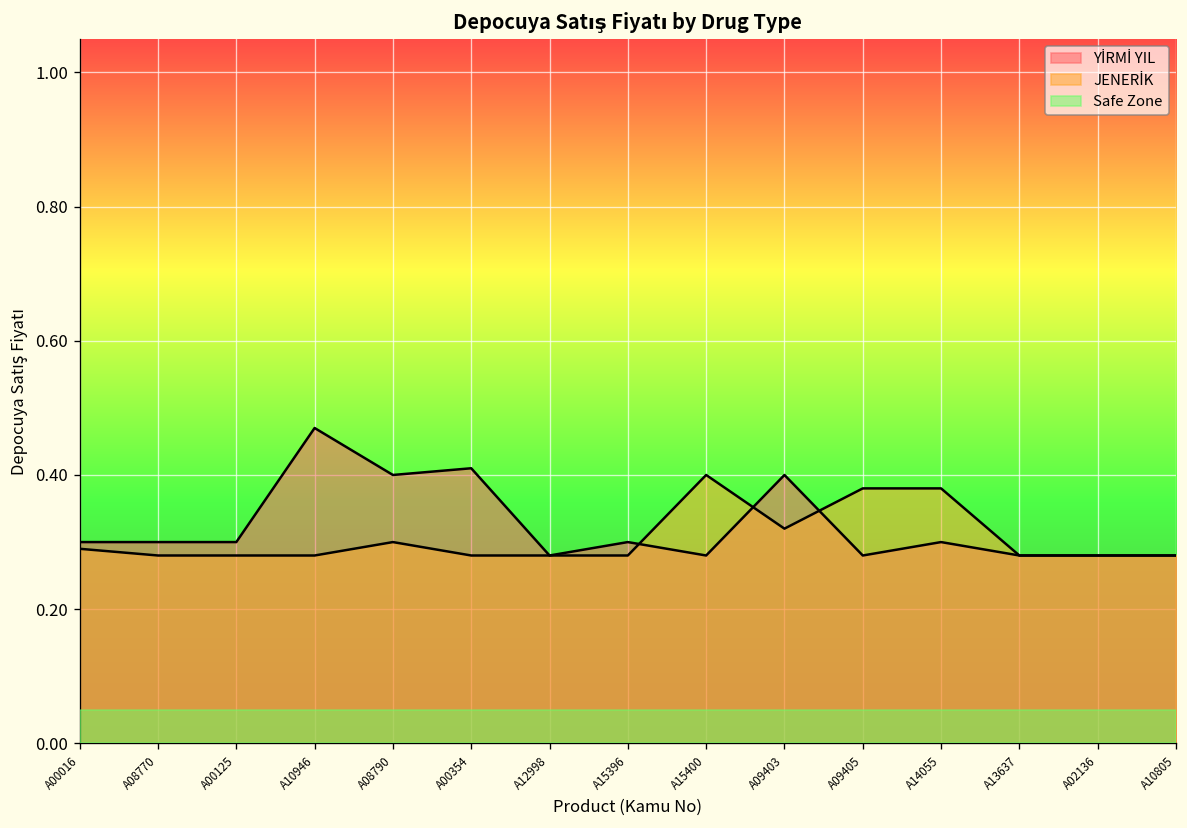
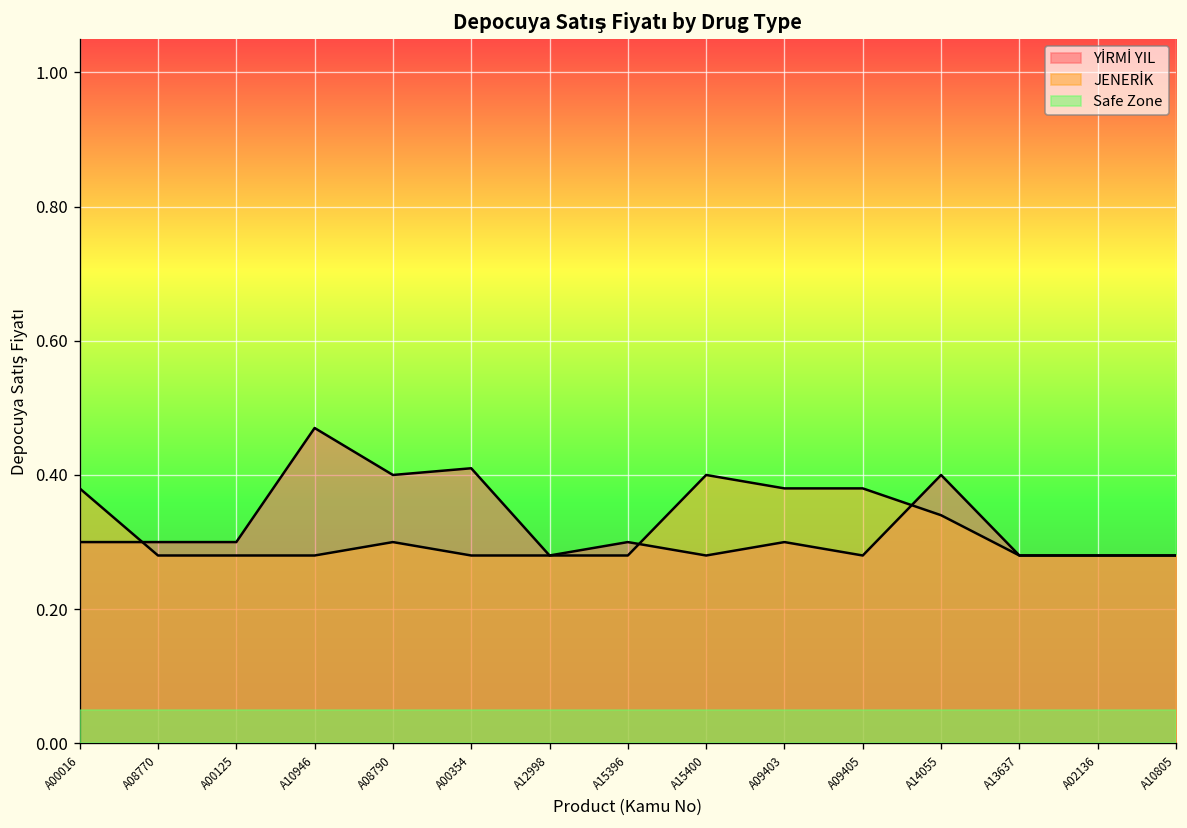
JENERİK, A00016: 0.29 -> 0.38
YİRMİ YIL, A09403: 0.4 -> 0.3
JENERİK, A09403: 0.32 -> 0.38
YİRMİ YIL, A14055: 0.3 -> 0.4
JENERİK, A14055: 0.38 -> 0.34
